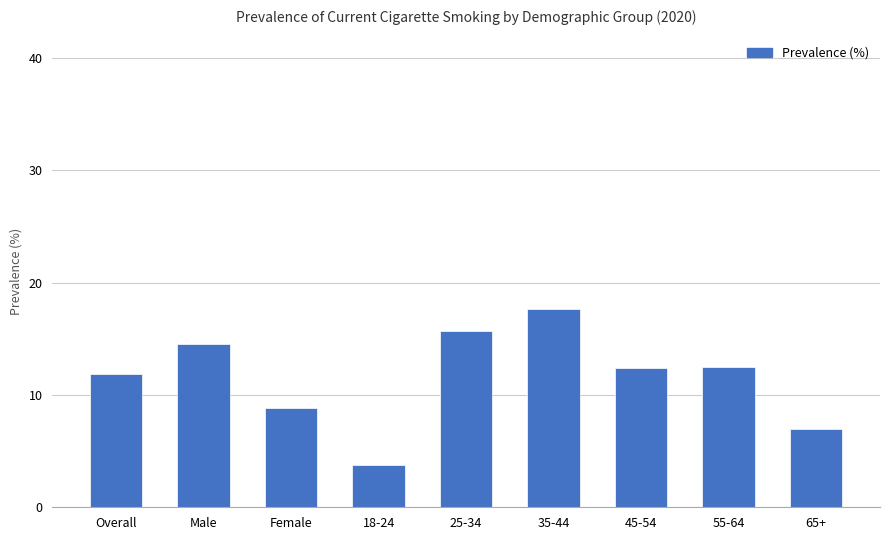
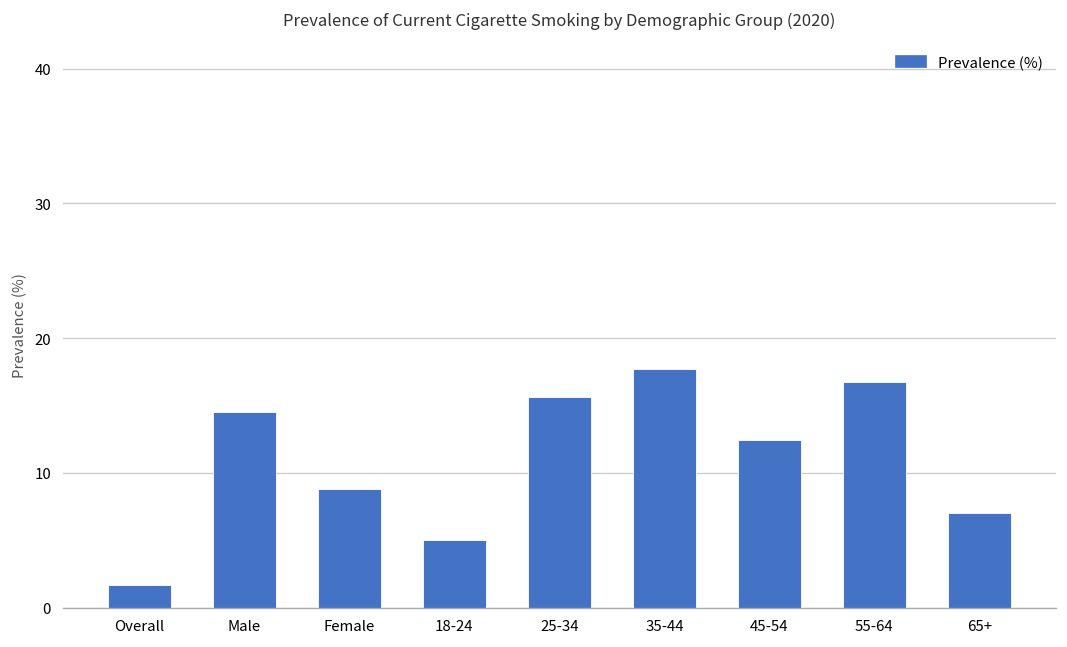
Overall: 11.8 -> 1.7
18-24: 3.8 -> 5.0
55-64: 12.5 -> 16.8
